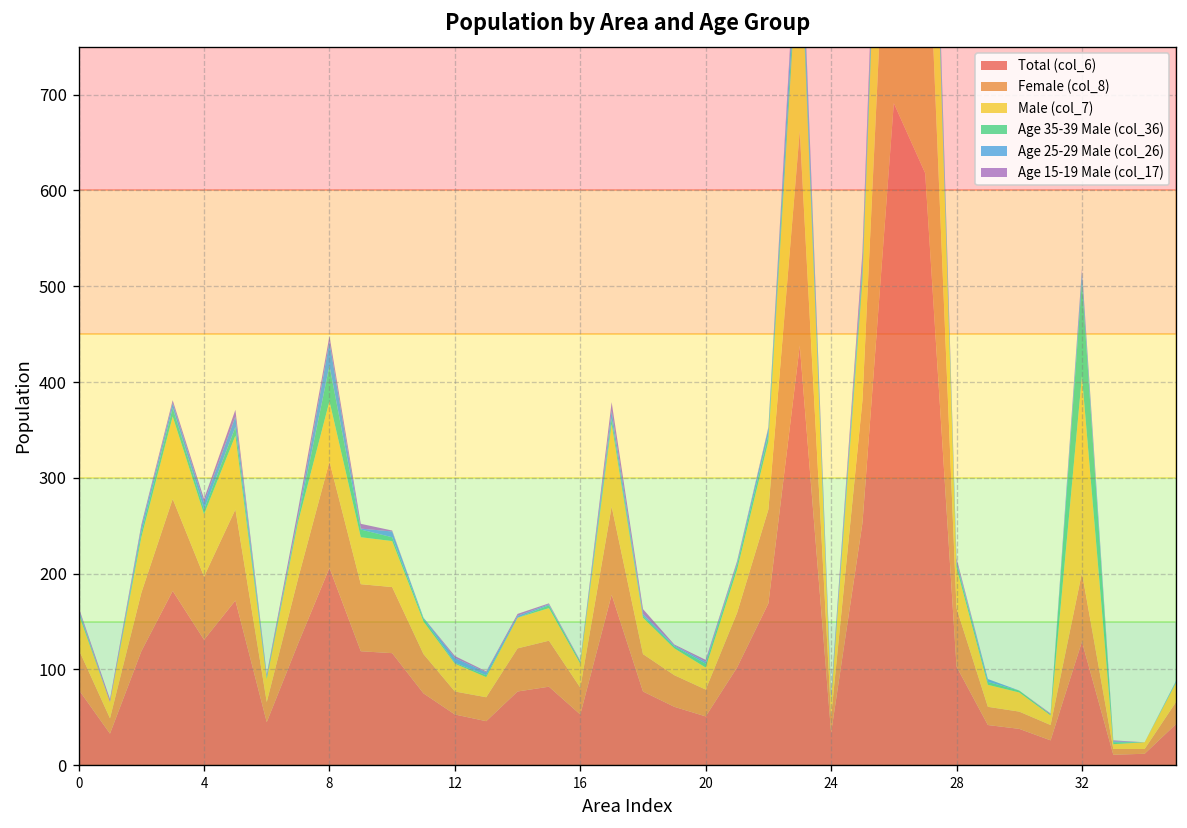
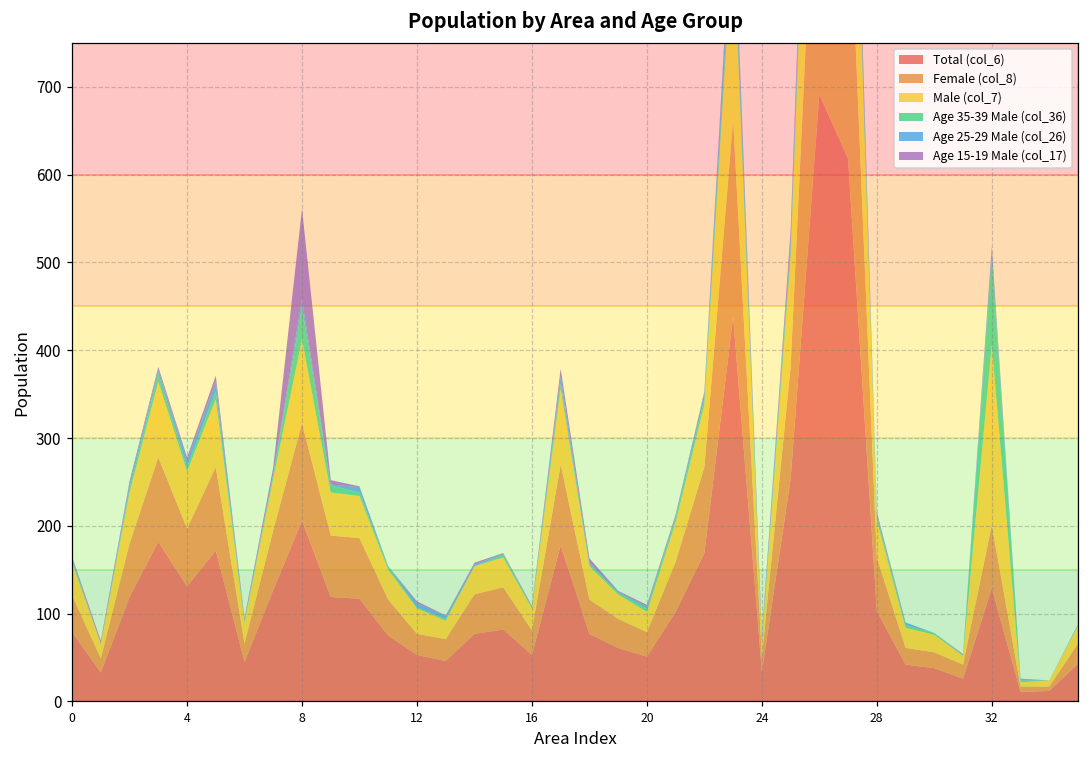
Male (col_7), 8: 60 -> 100
Age 25-29 Male (col_26), 8: 30 -> 10
Age 15-19 Male (col_17), 8: 10 -> 100
